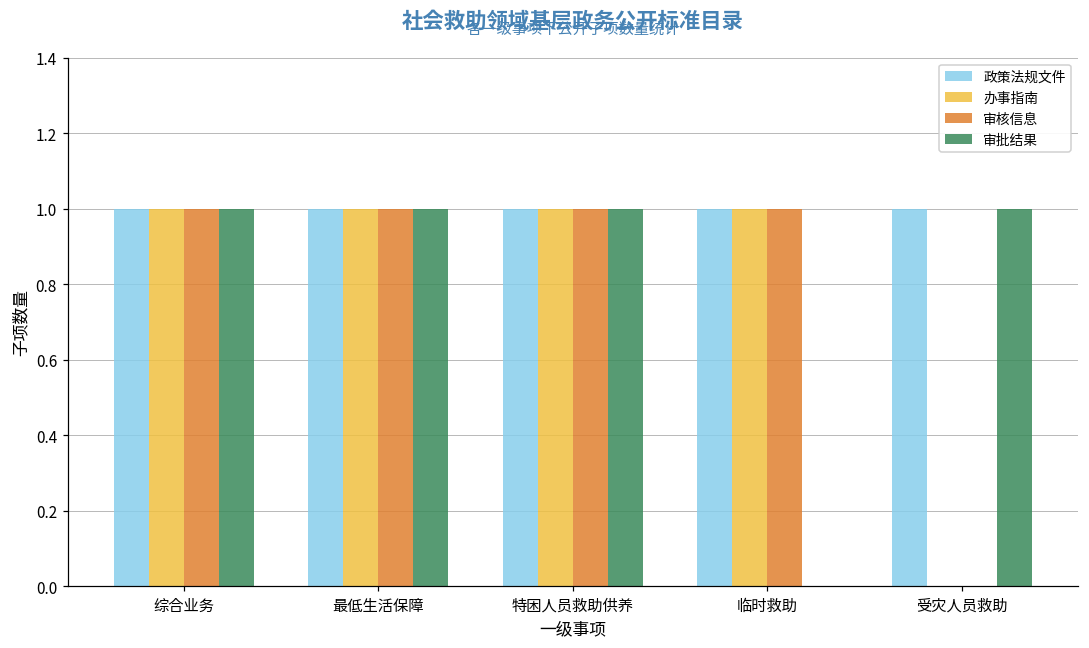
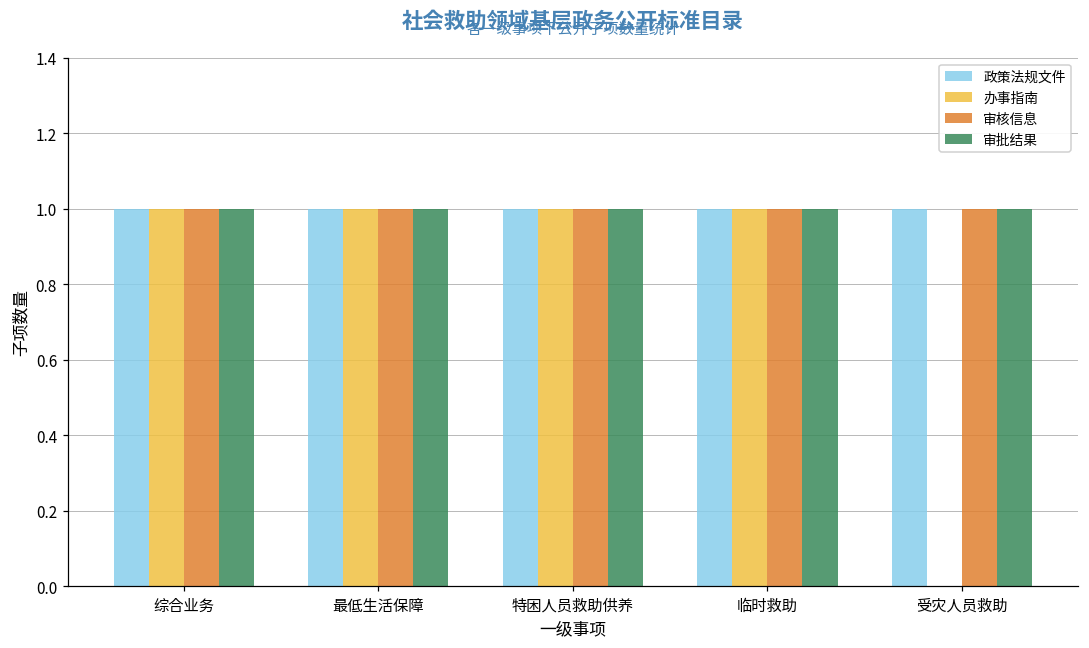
审批结果, 临时救助: 0 -> 1
审核信息, 受灾人员救助: 0 -> 1
